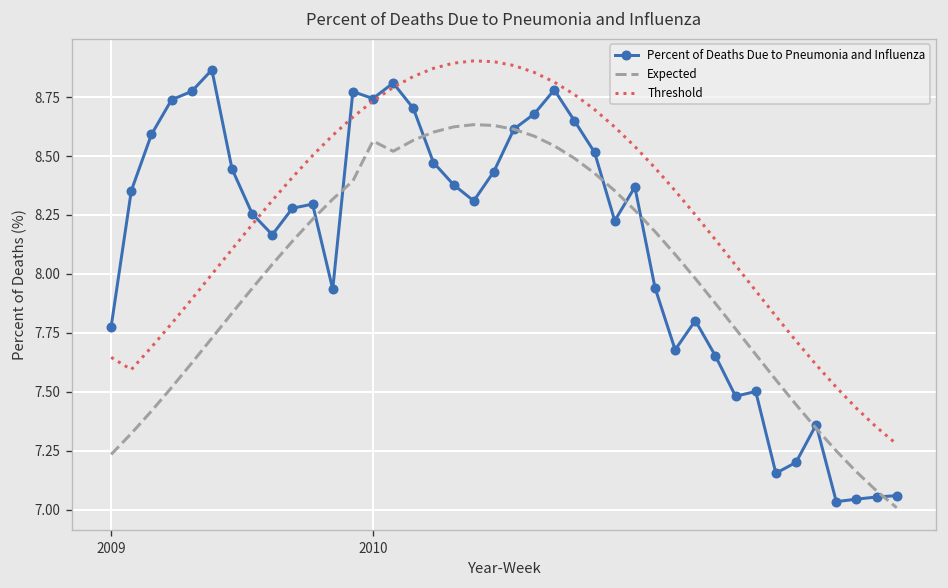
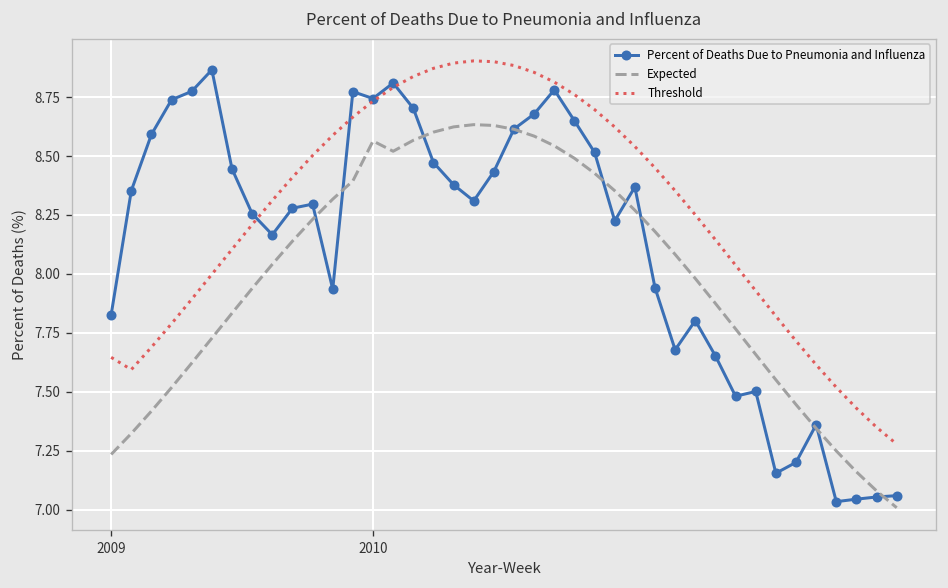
Percent of Deaths Due to Pneumonia and Influenza, 2009: 7.78 -> 7.83
